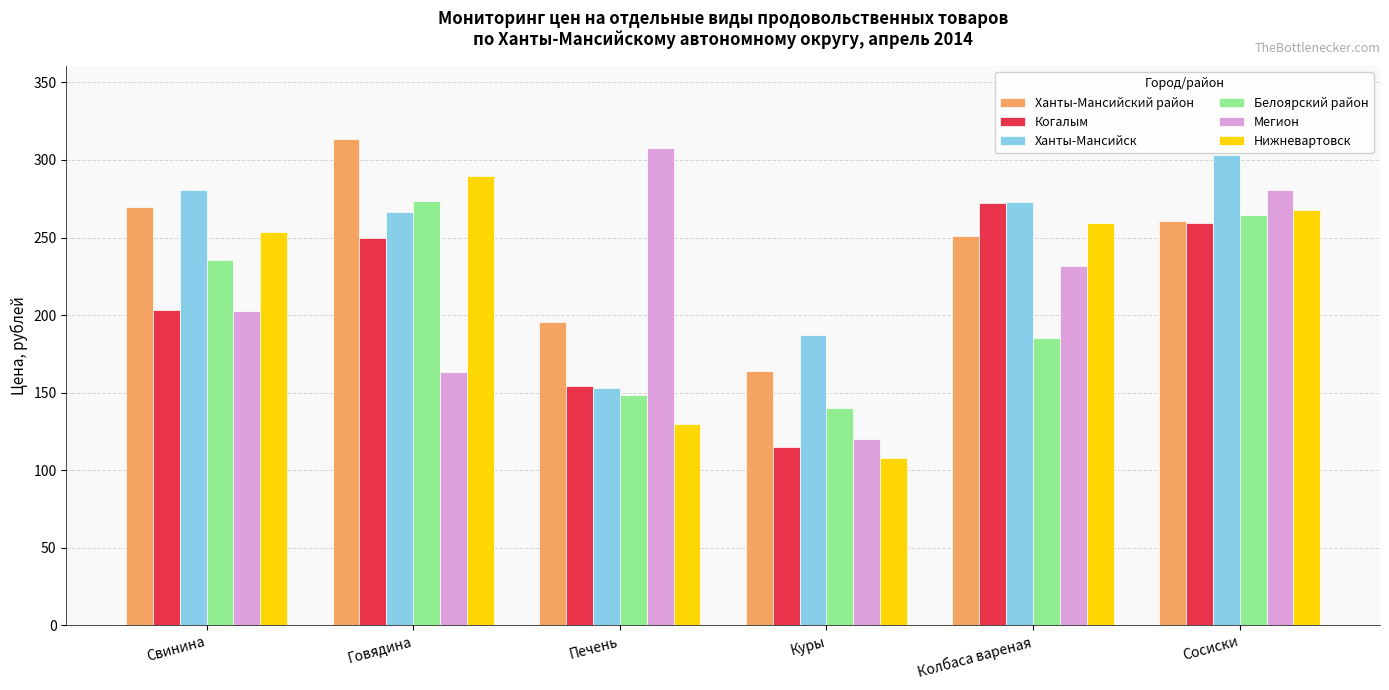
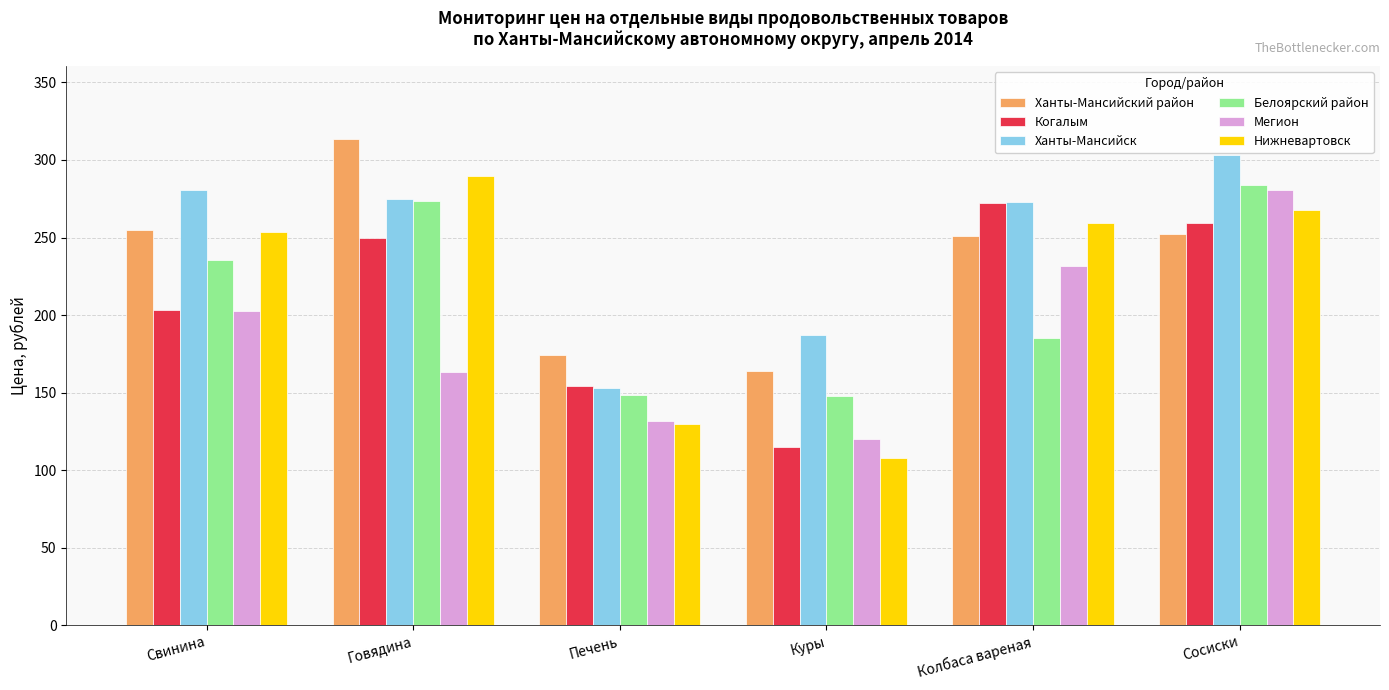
Ханты-Мансийский район, Свинина: 269 -> 255
Ханты-Мансийск, Говядина: 266 -> 275
Ханты-Мансийский район, Печень: 195 -> 175
Мегион, Печень: 308 -> 132
Белоярский район, Куры: 140 -> 148
Ханты-Мансийский район, Сосиски: 261 -> 252
Белоярский район, Сосиски: 265 -> 284
